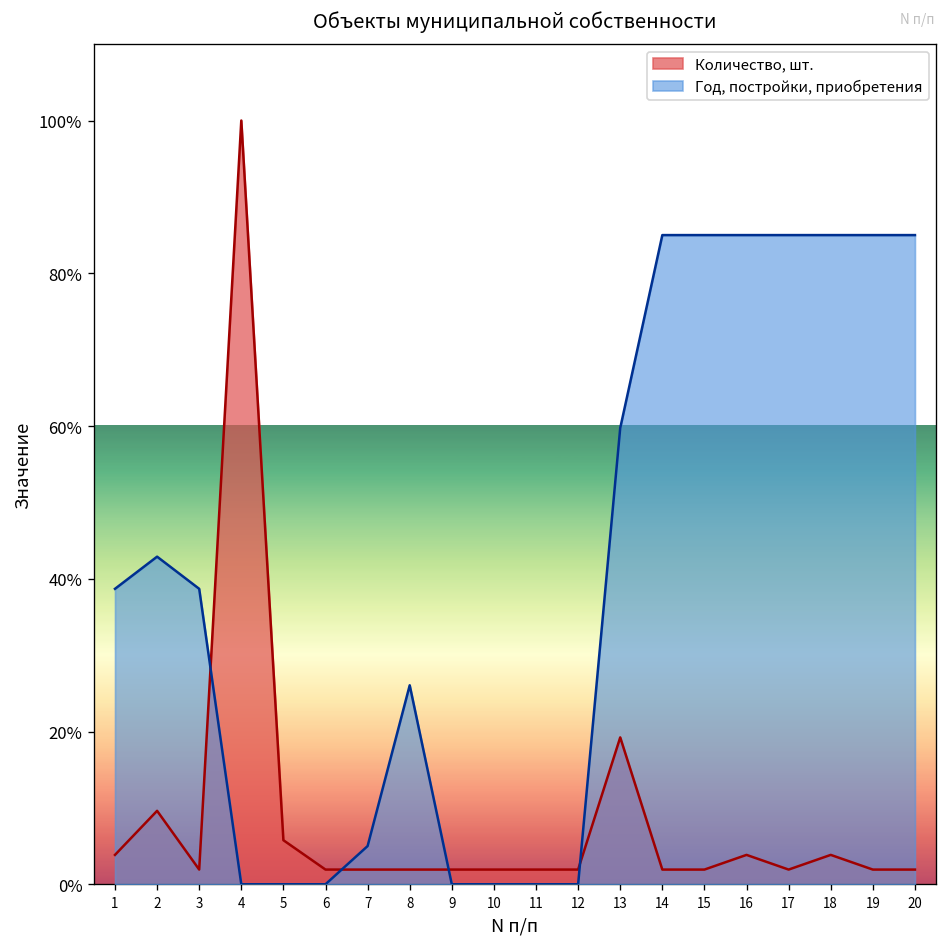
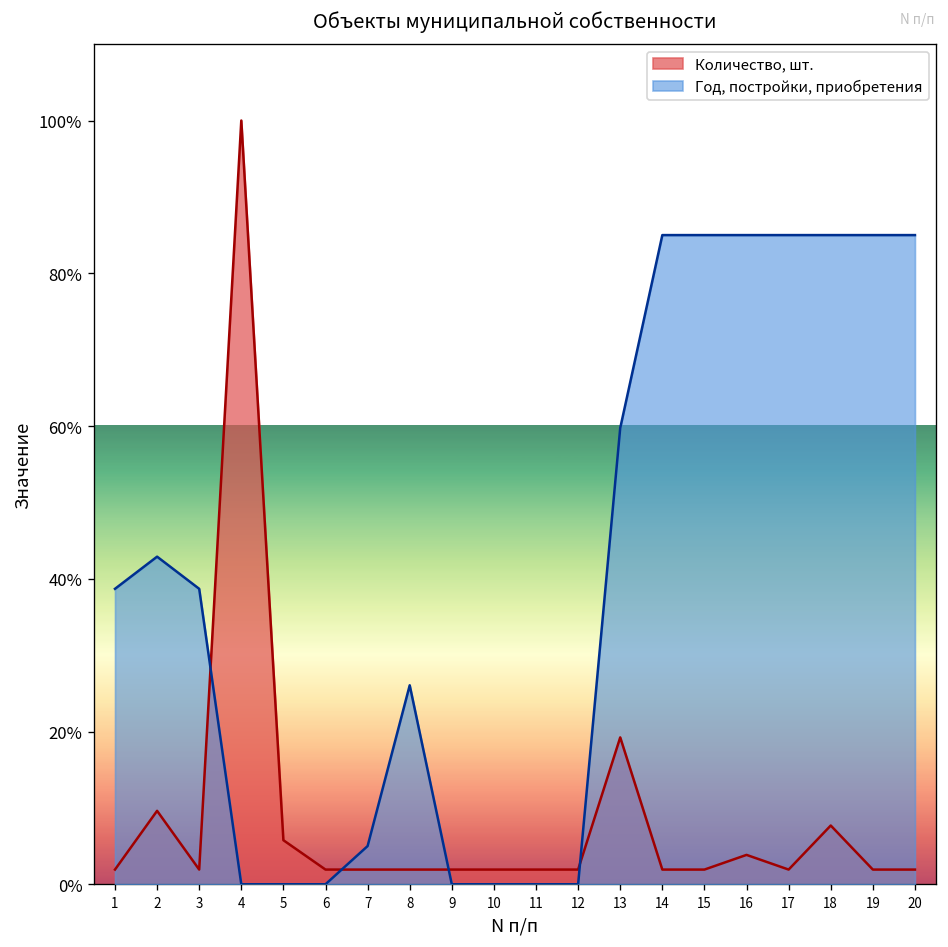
Количество, шт., 1: 4% -> 2%
Количество, шт., 18: 4% -> 8%
